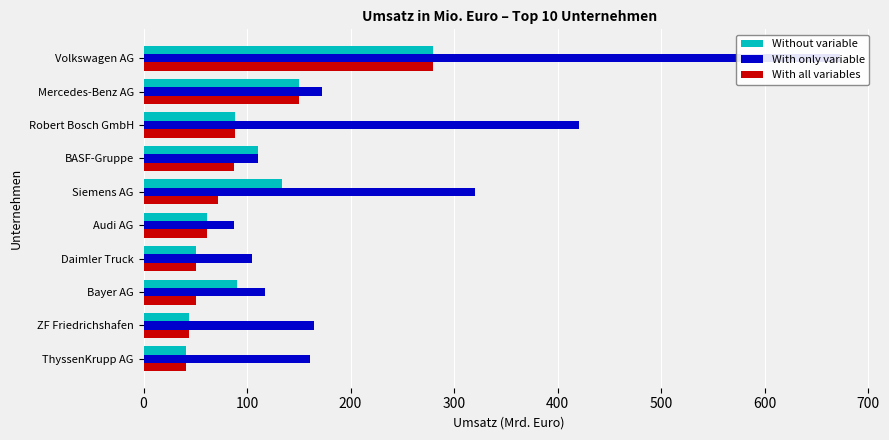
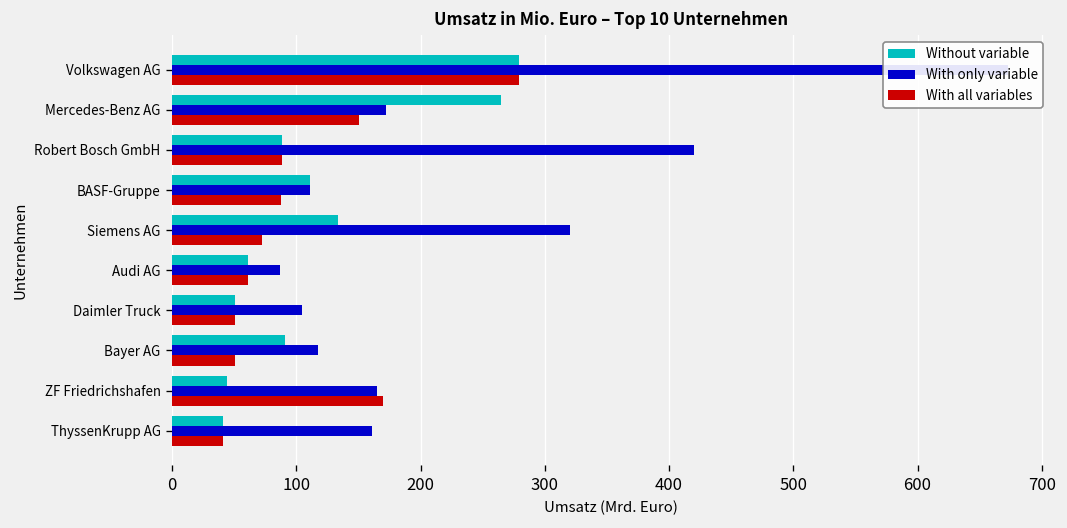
Without variable, Mercedes-Benz AG: 150 -> 264
With all variables, ZF Friedrichshafen: 44 -> 170
